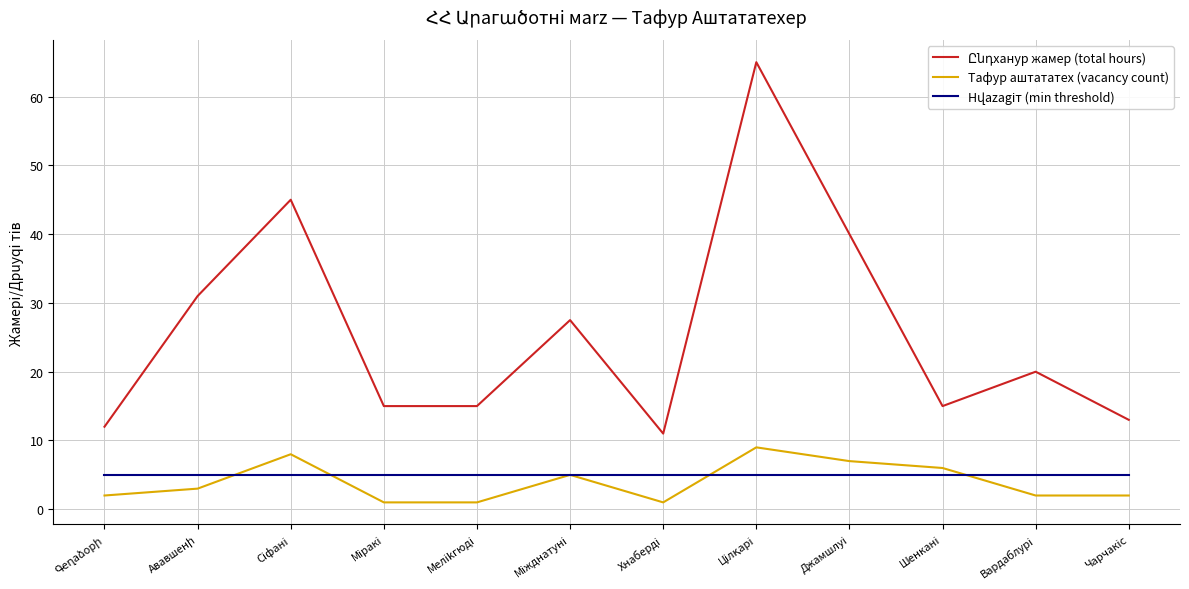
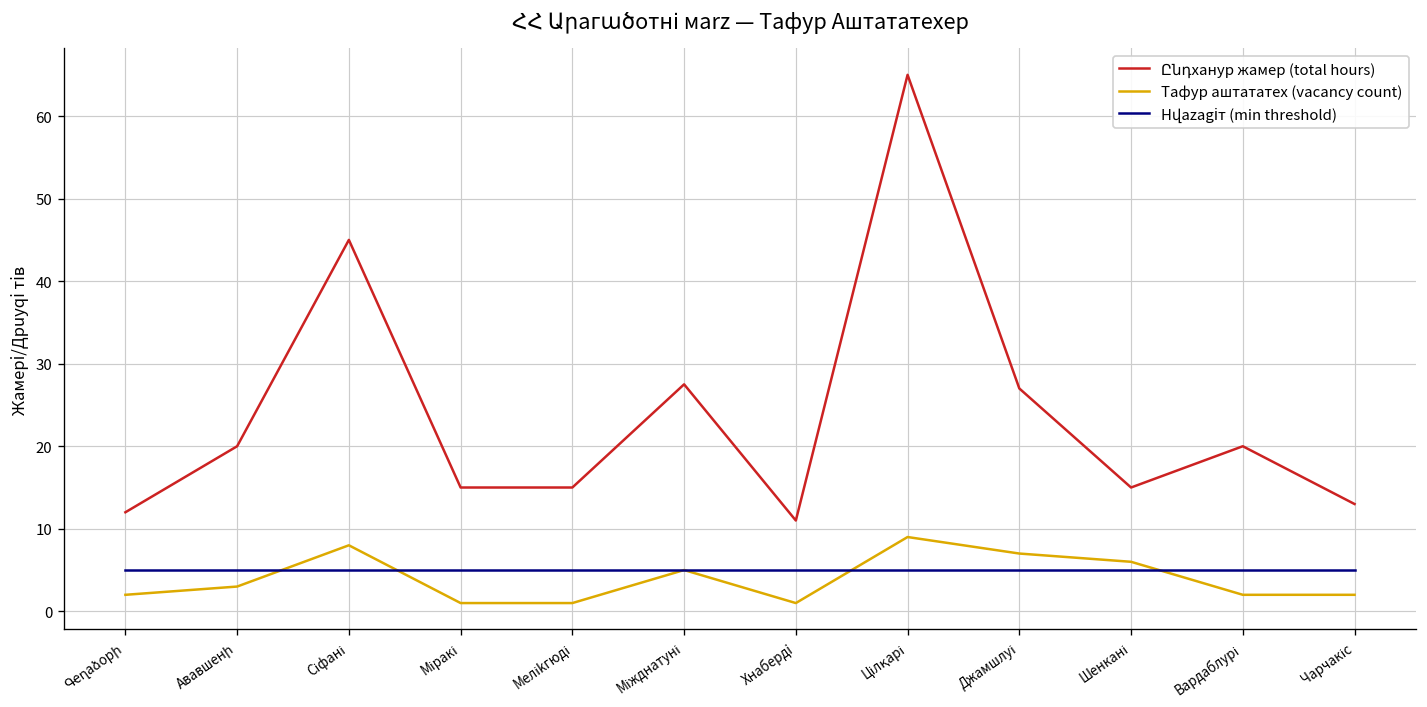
Ընդханур жамер (total hours), Ававшенի: 31 -> 20
Ընդханур жамер (total hours), Джамшлуі: 40 -> 27
